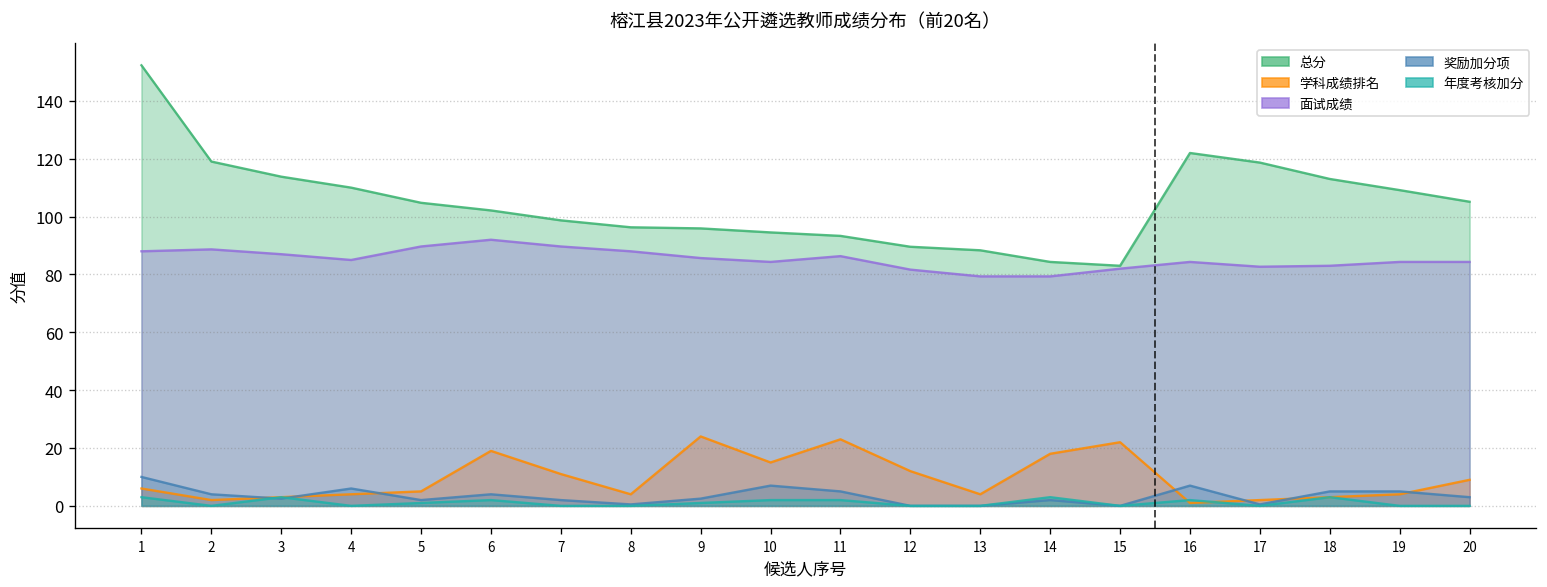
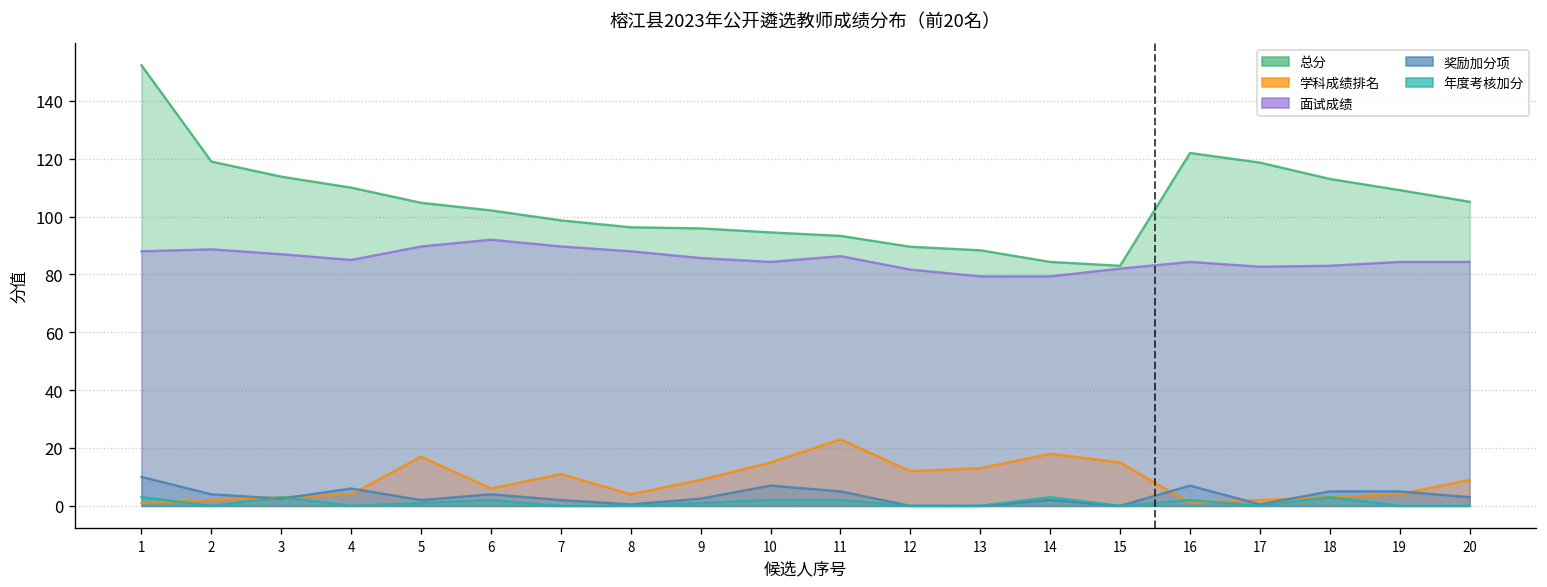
学科成绩排名, 1: 6 -> 1
学科成绩排名, 5: 5 -> 17
学科成绩排名, 6: 19 -> 6
学科成绩排名, 9: 24 -> 9
学科成绩排名, 13: 4 -> 13
学科成绩排名, 15: 22 -> 15
